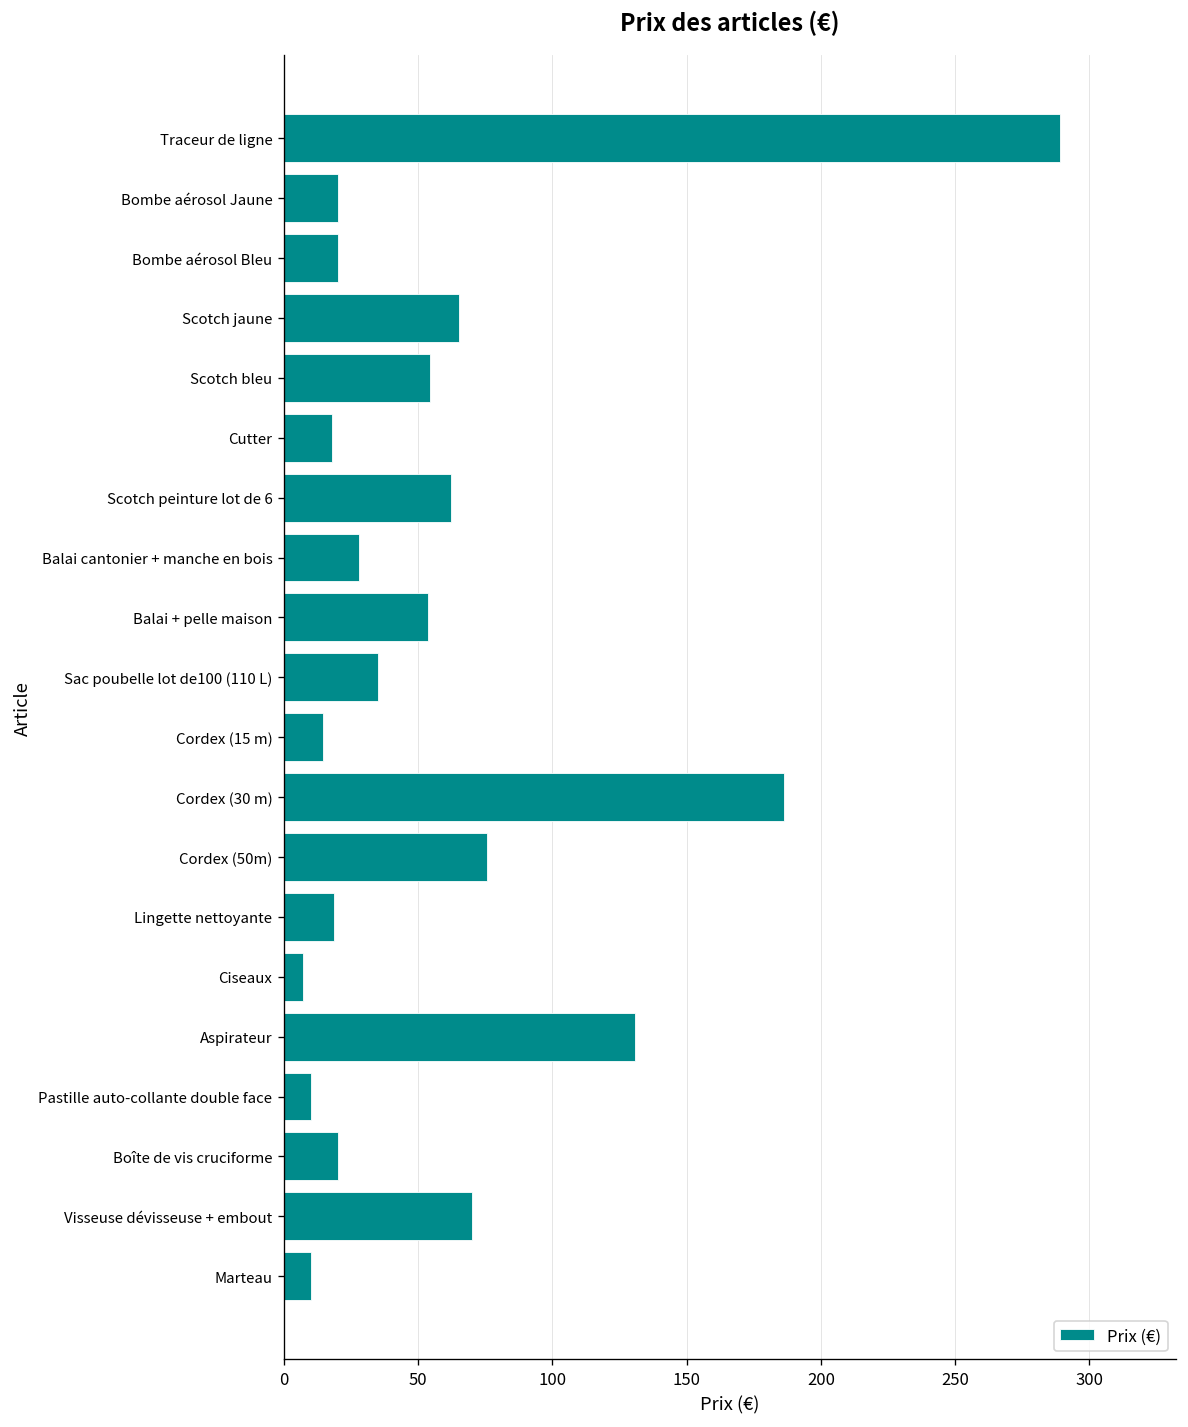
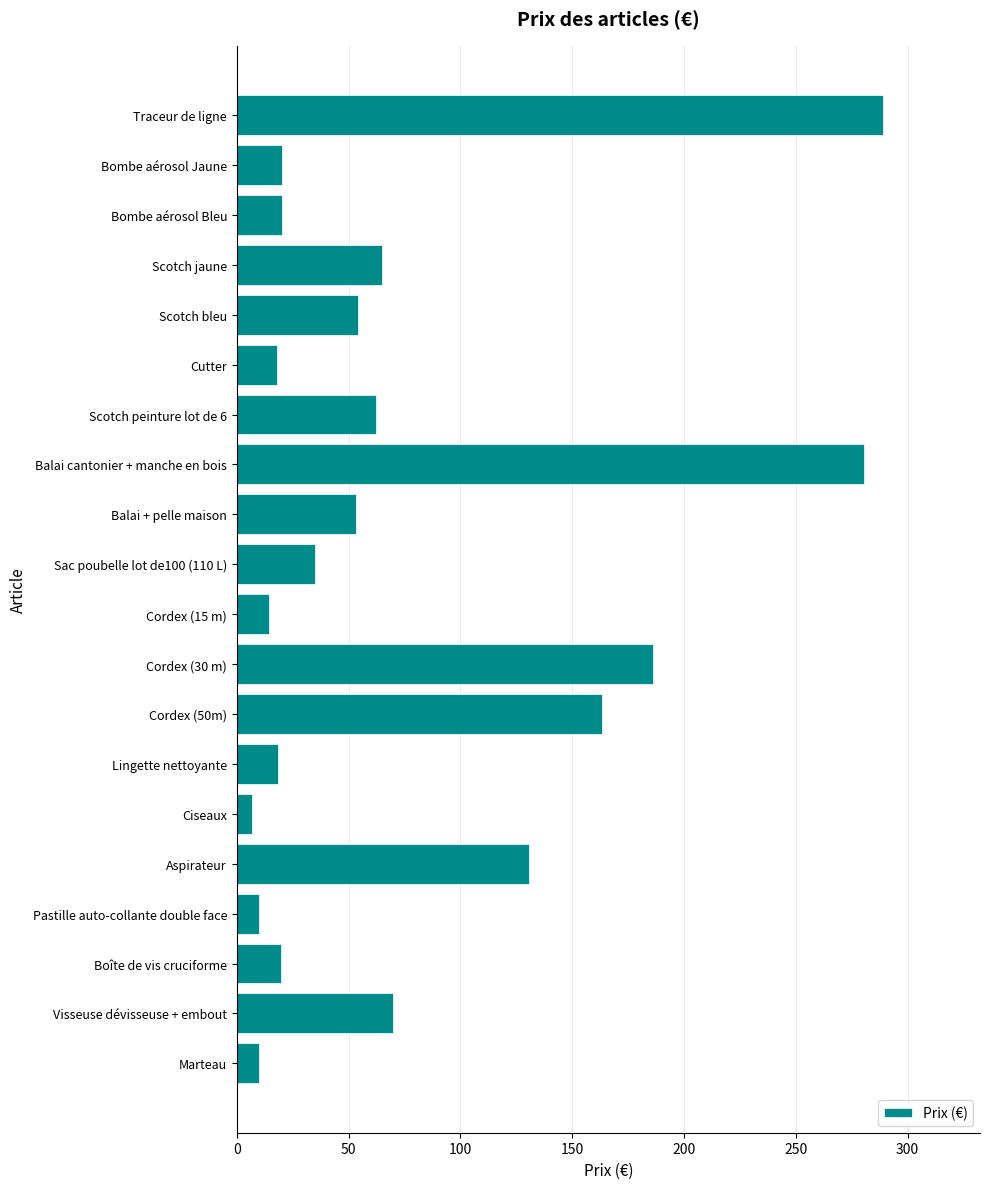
Balai cantonier + manche en bois: 28 -> 281
Cordex (50m): 76 -> 163
